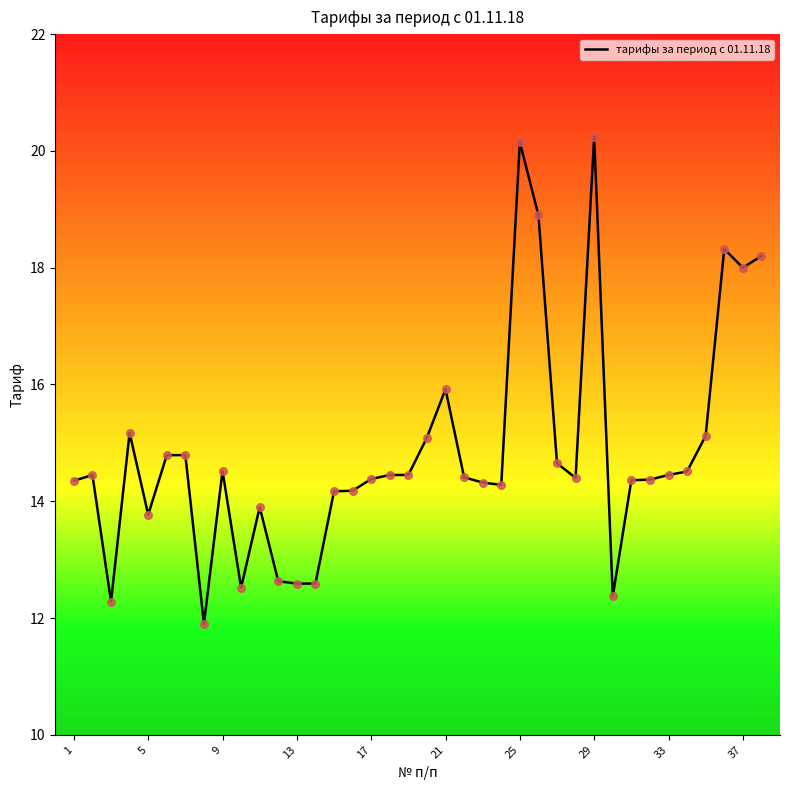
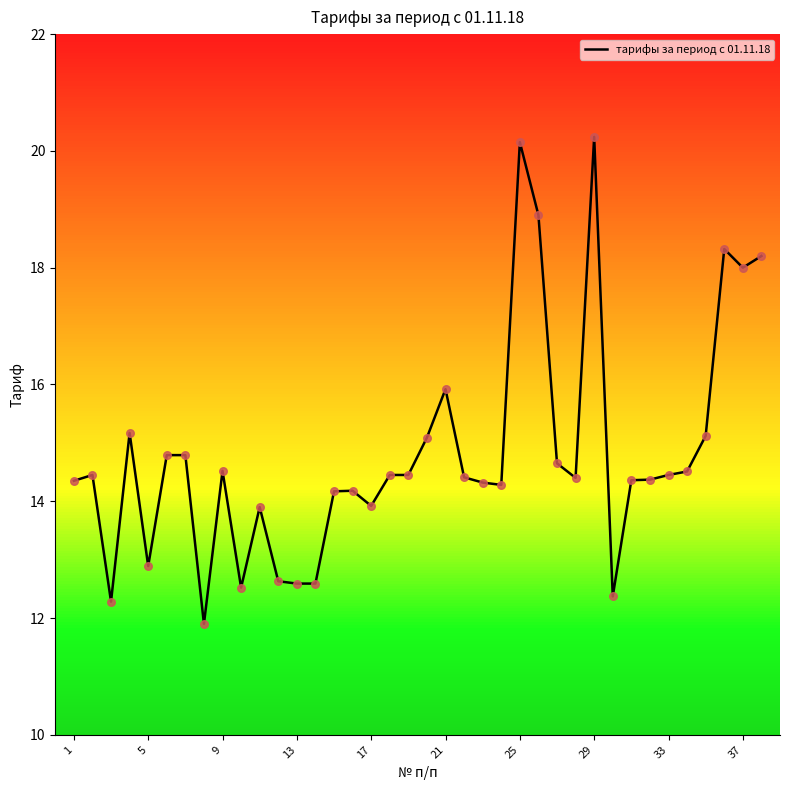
тарифы за период с 01.11.18, 5: 13.8 -> 12.9
тарифы за период с 01.11.18, 17: 14.4 -> 13.9
